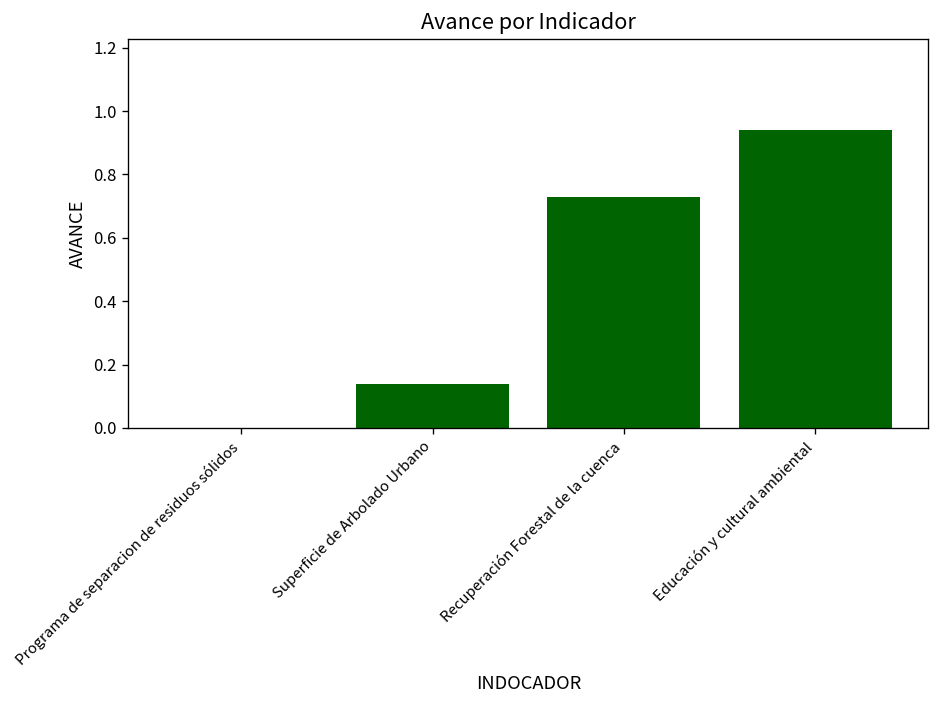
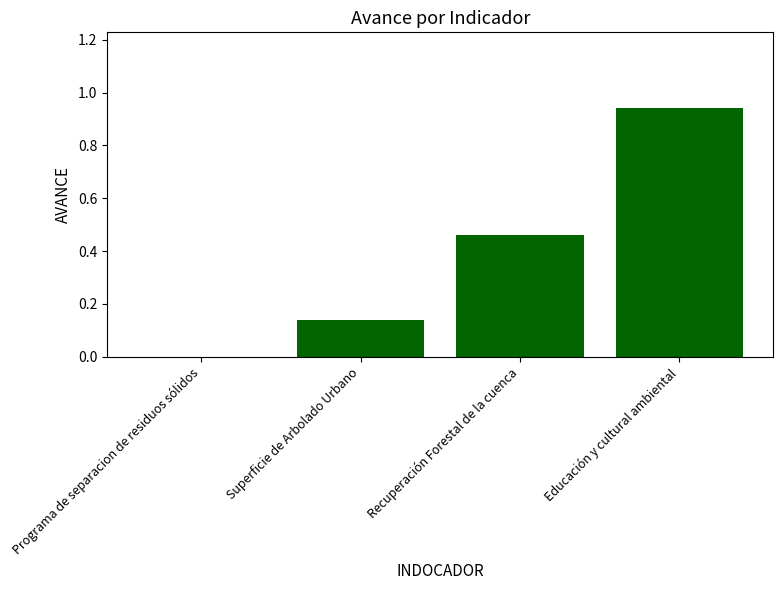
Recuperación Forestal de la cuenca: 0.73 -> 0.46
